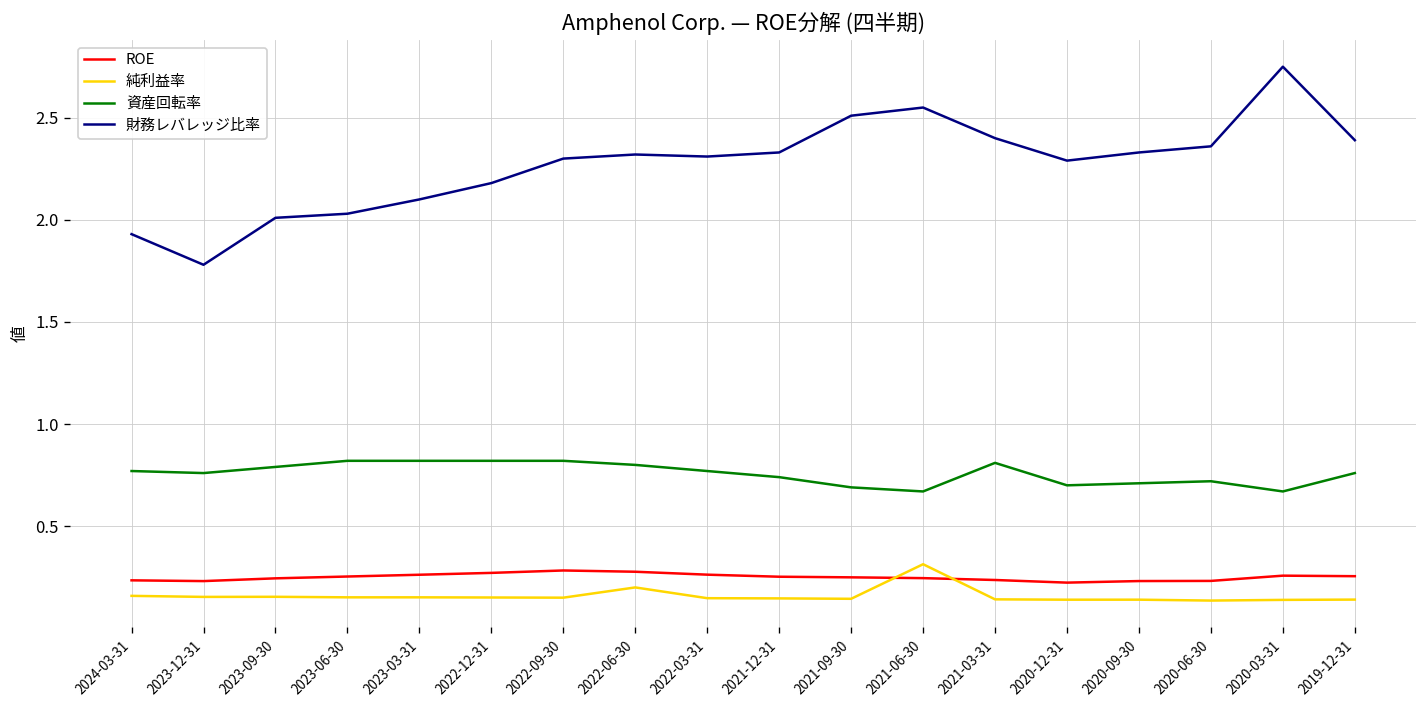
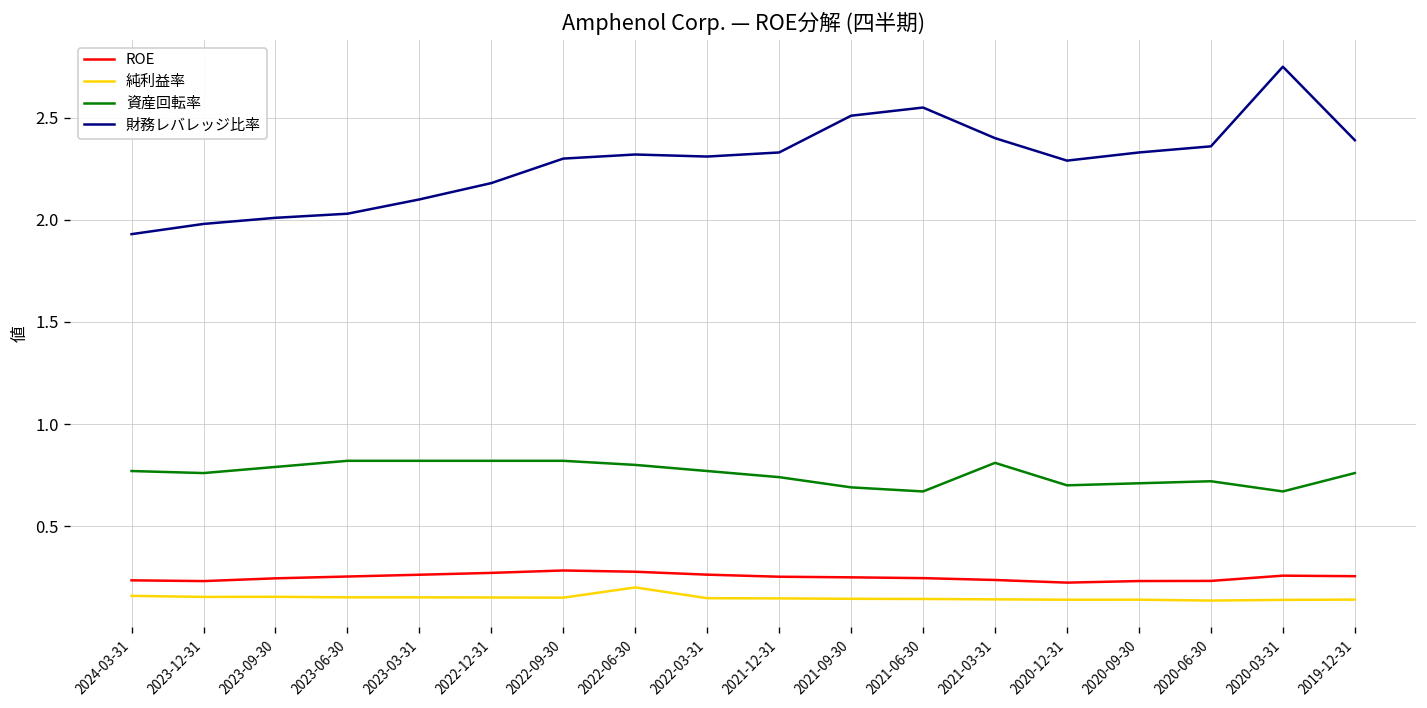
財務レバレッジ比率, 2023-12-31: 1.78 -> 1.98
純利益率, 2021-06-30: 0.31 -> 0.14
